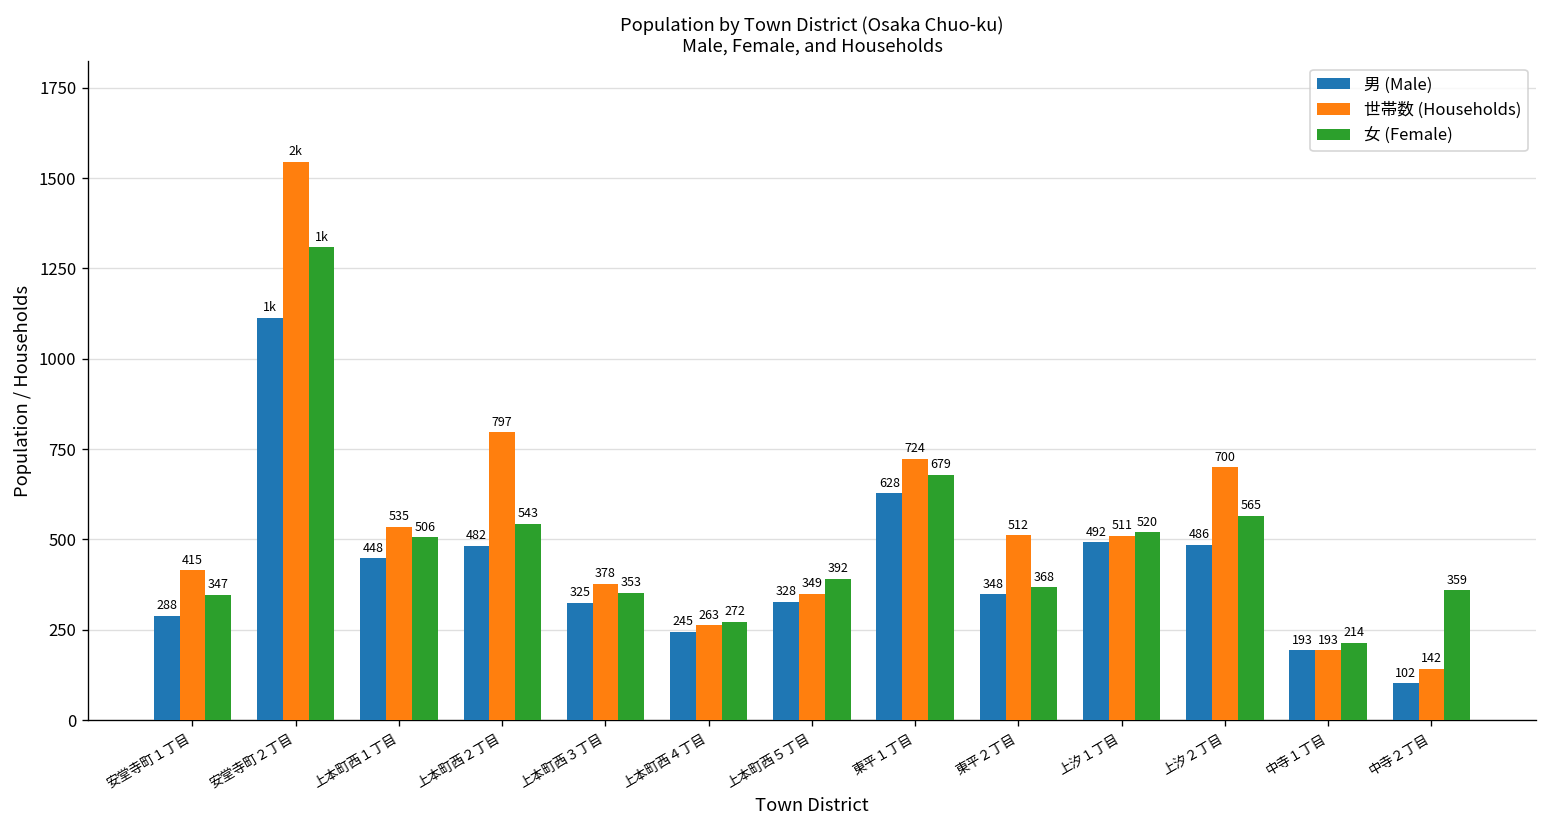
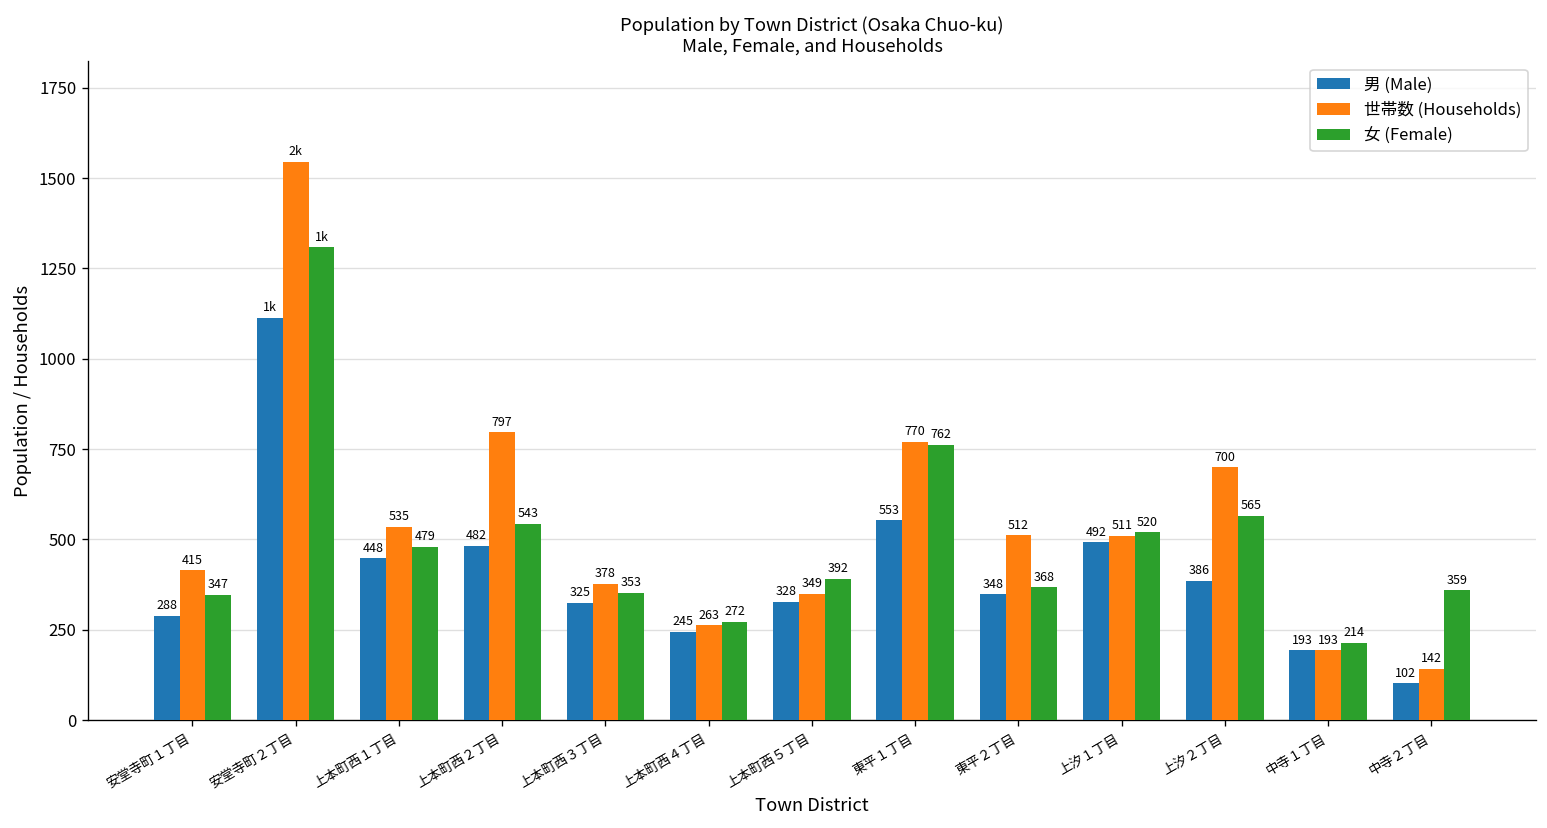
女 (Female), 上本町西１丁目: 506 -> 479
男 (Male), 東平１丁目: 628 -> 553
世帯数 (Households), 東平１丁目: 724 -> 770
女 (Female), 東平１丁目: 679 -> 762
男 (Male), 上汐２丁目: 486 -> 386
